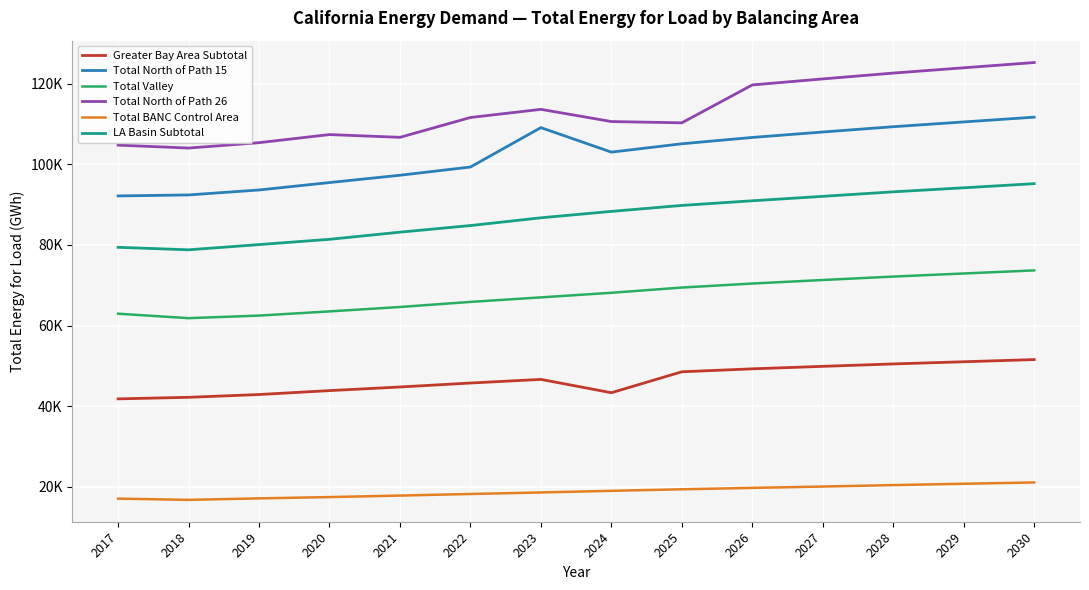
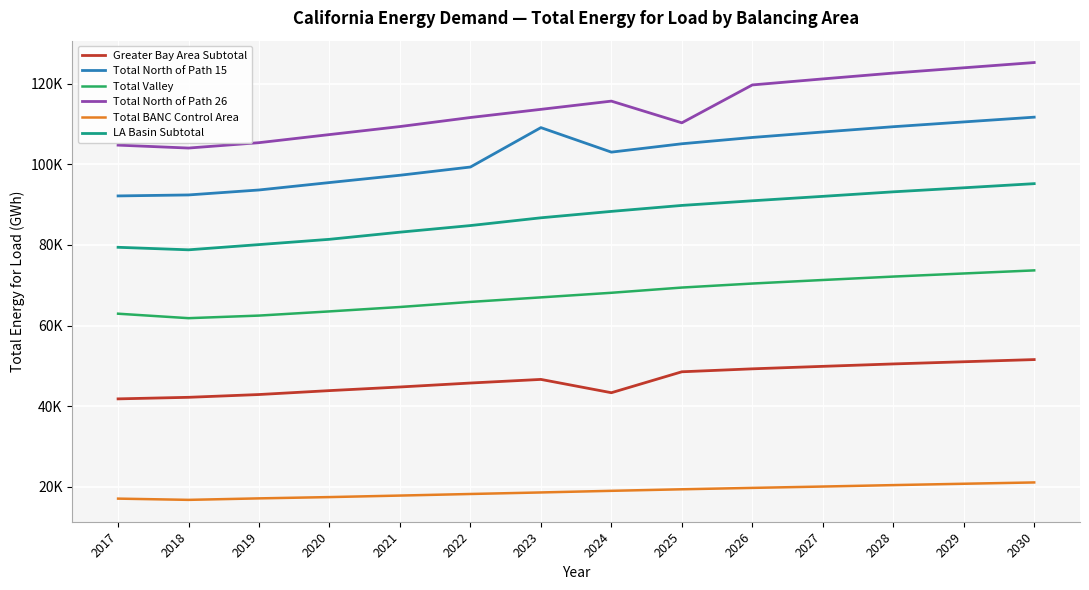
Total North of Path 26, 2021: 107000 -> 109000
Total North of Path 26, 2024: 111000 -> 116000
